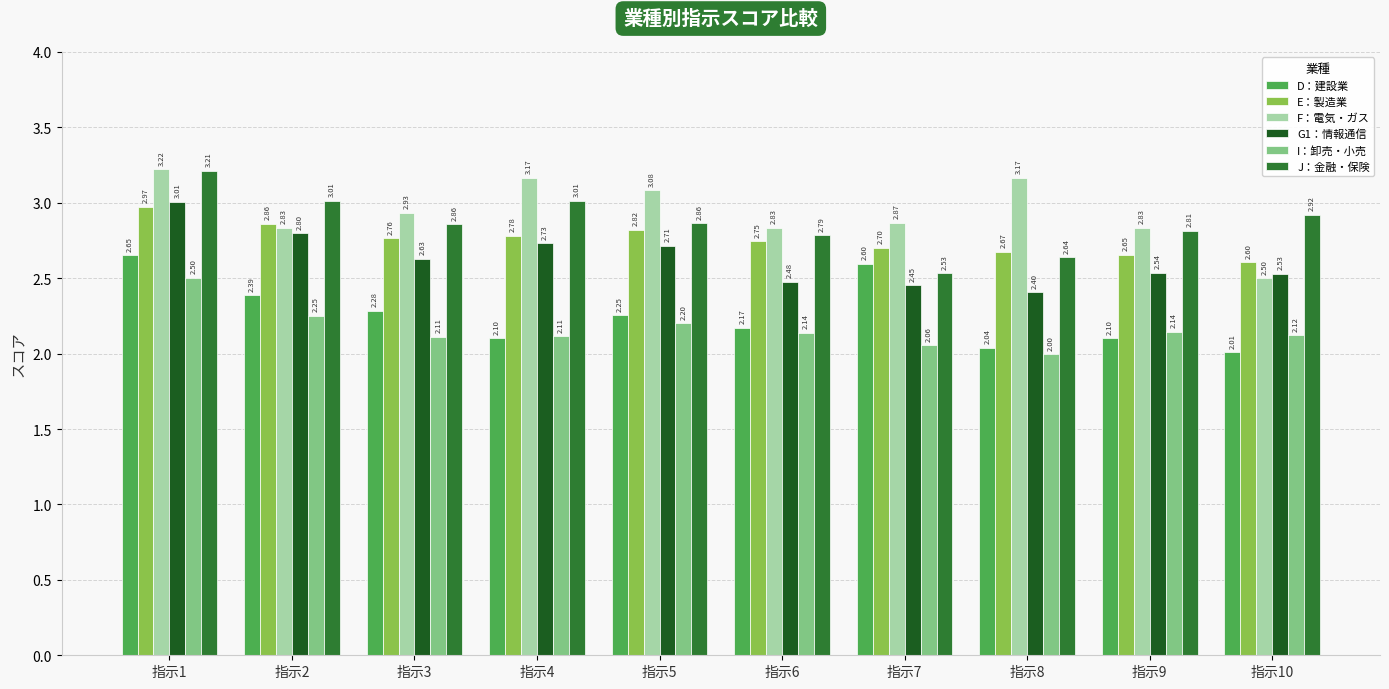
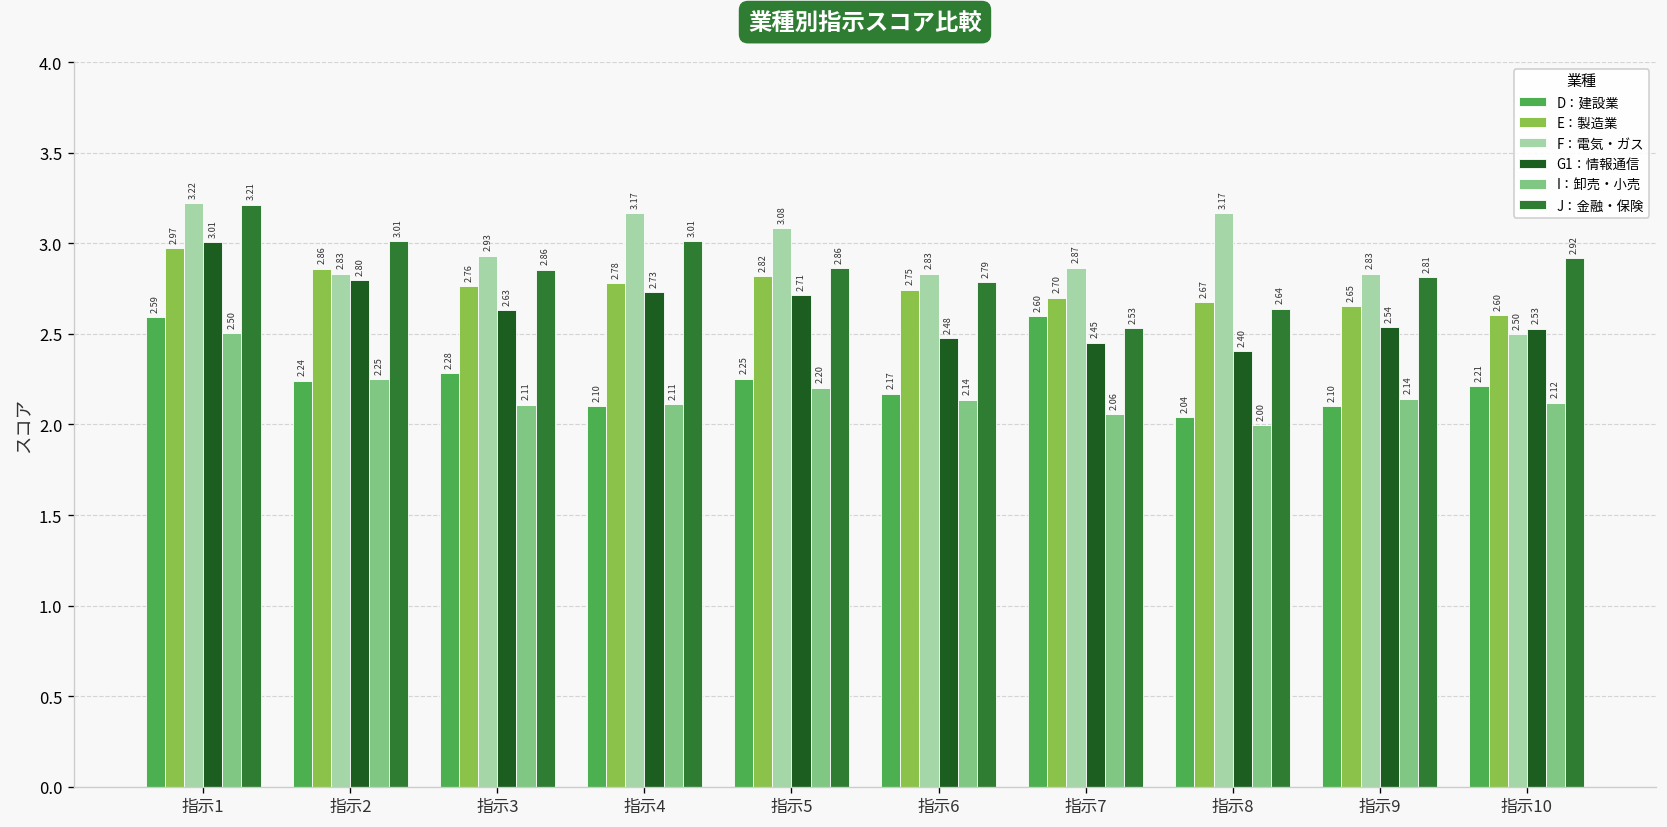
D：建設業, 指示1: 2.65 -> 2.59
D：建設業, 指示2: 2.39 -> 2.24
D：建設業, 指示10: 2.01 -> 2.21
